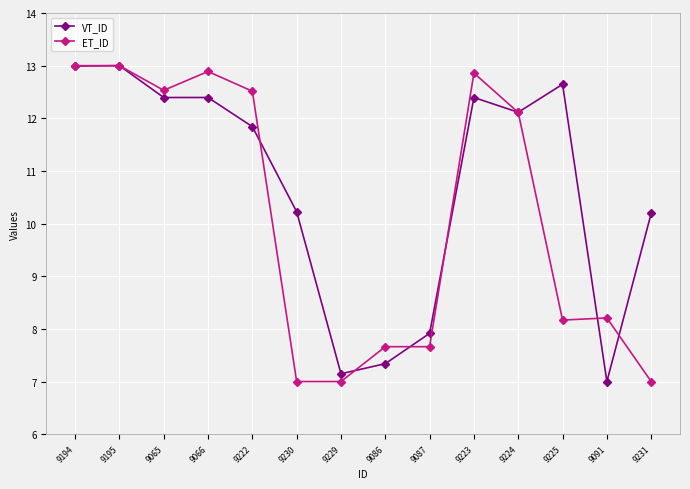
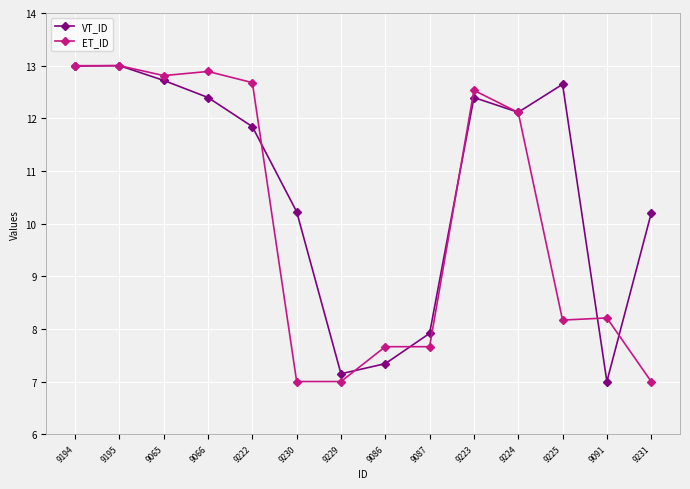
VT_ID, 9065: 12.4 -> 12.7
ET_ID, 9065: 12.5 -> 12.8
ET_ID, 9222: 12.5 -> 12.7
ET_ID, 9223: 12.9 -> 12.5
